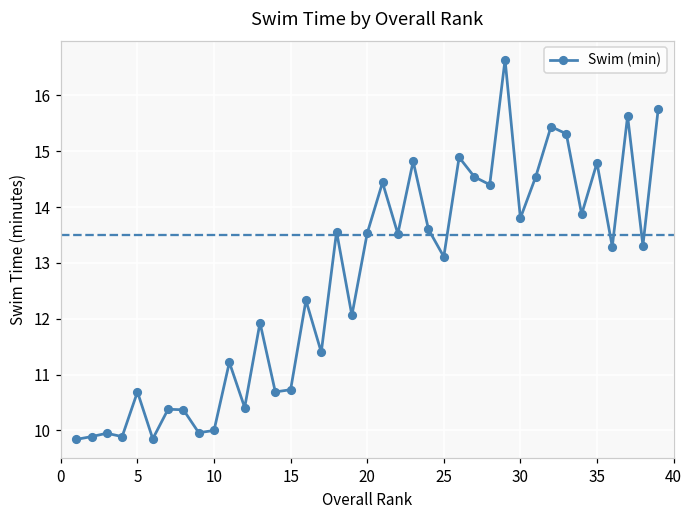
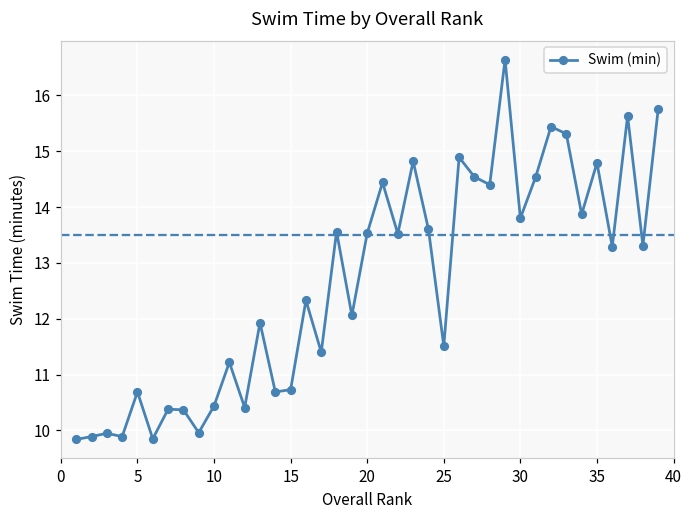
10: 10.0 -> 10.4
25: 13.1 -> 11.5
